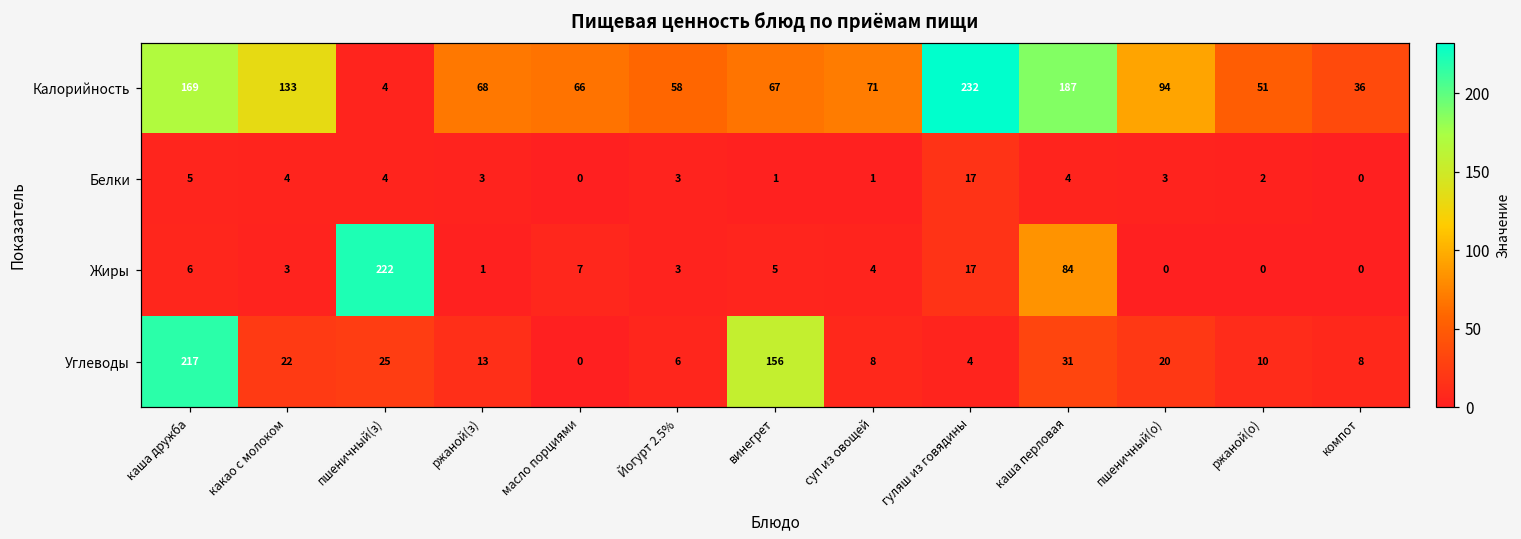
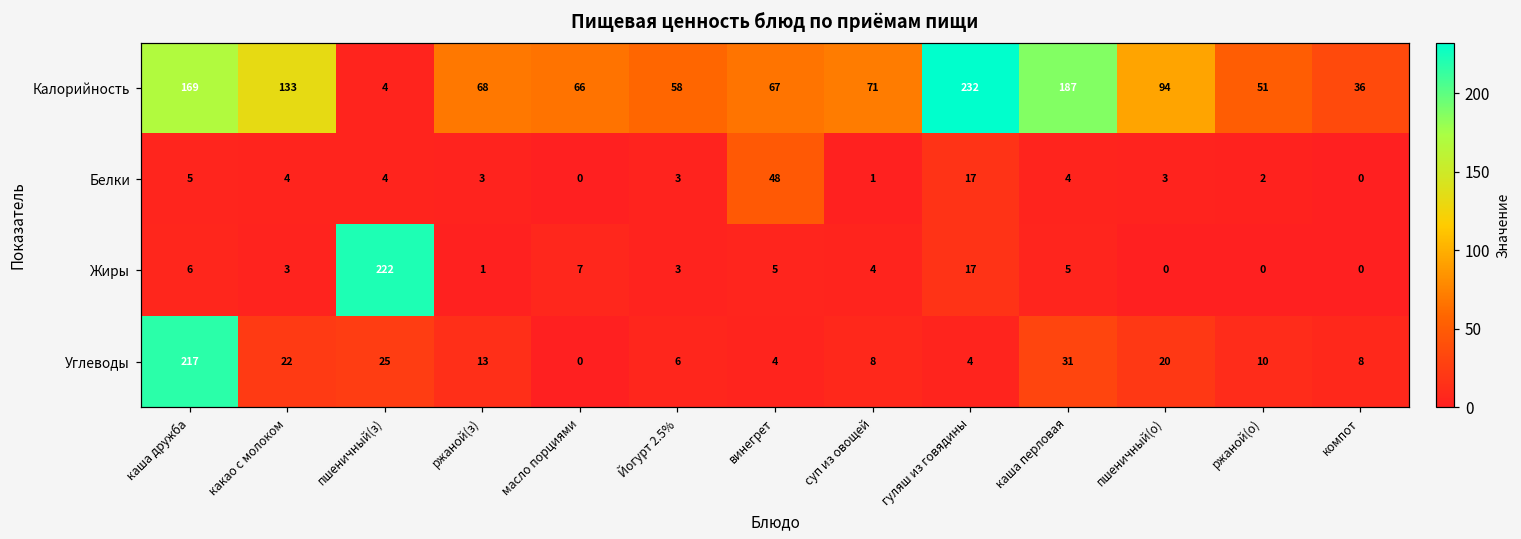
Белки, винегрет: 1 -> 48
Жиры, каша перловая: 84 -> 5
Углеводы, винегрет: 156 -> 4
